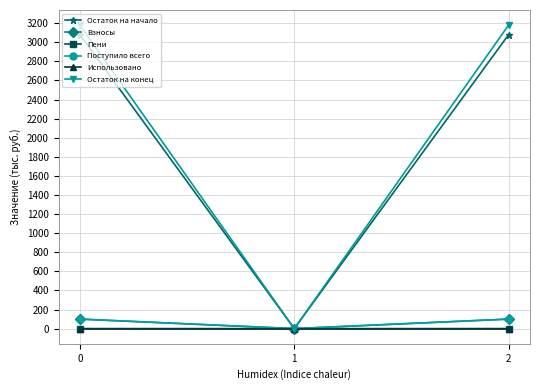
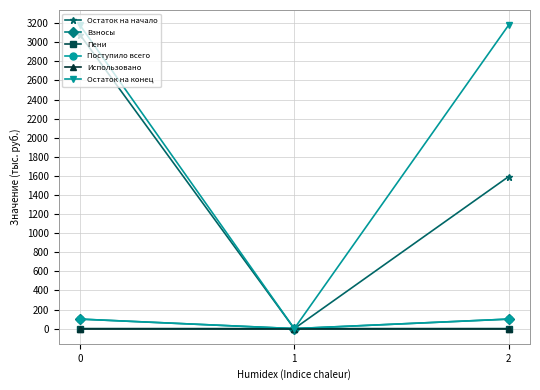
Остаток на начало, 2: 3100 -> 1600
